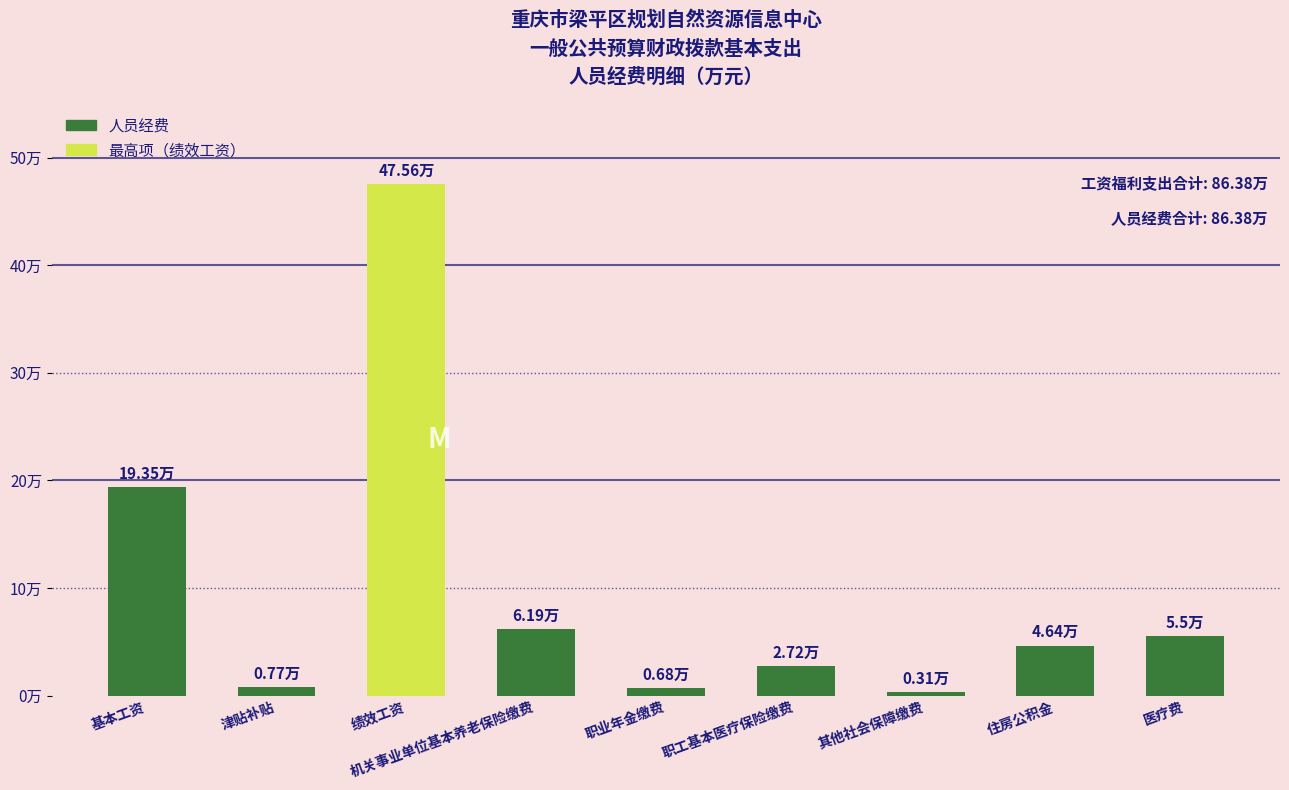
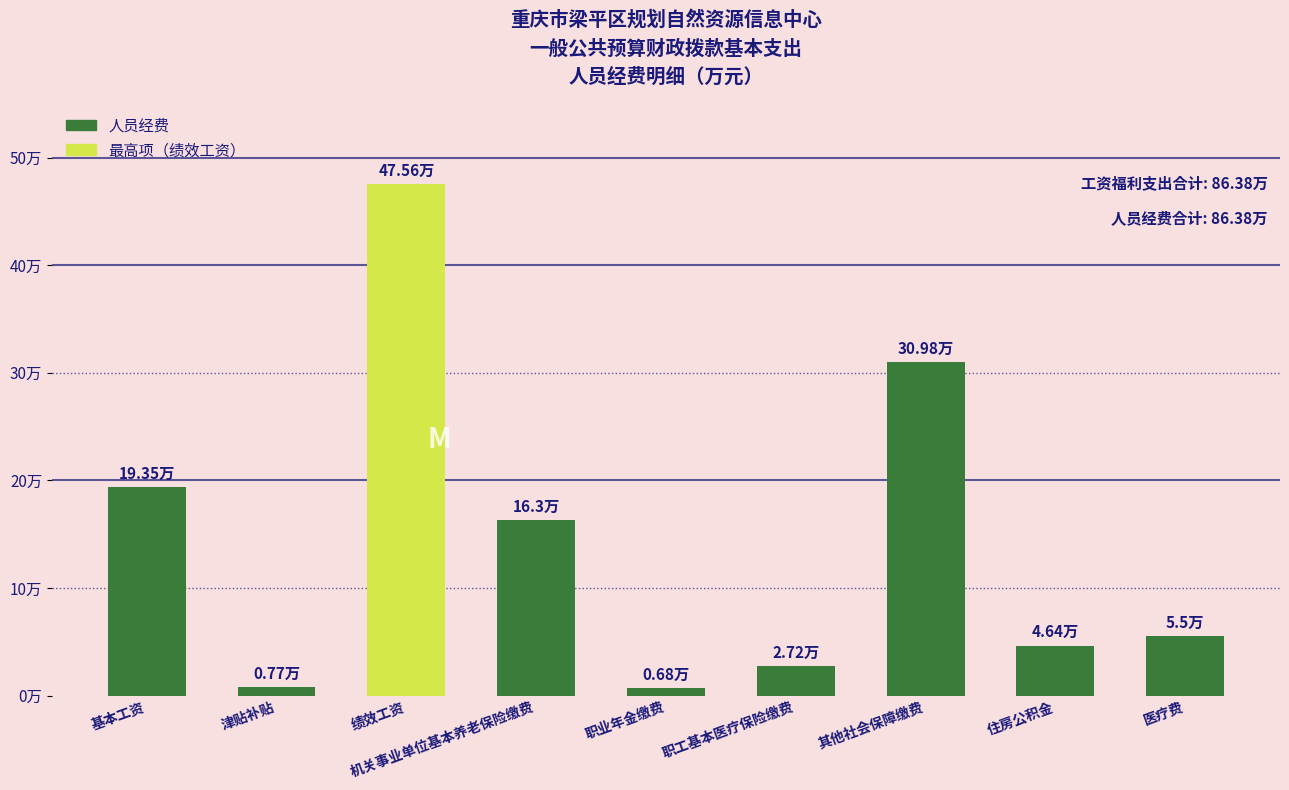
机关事业单位基本养老保险缴费: 6.19万 -> 16.3万
其他社会保障缴费: 0.31万 -> 30.98万
